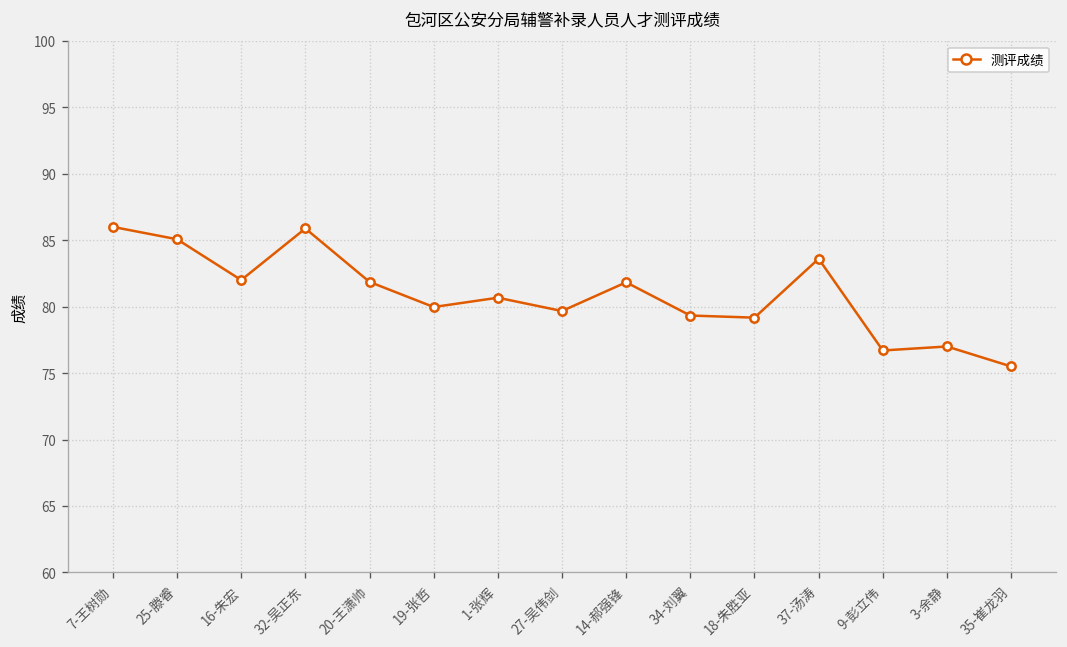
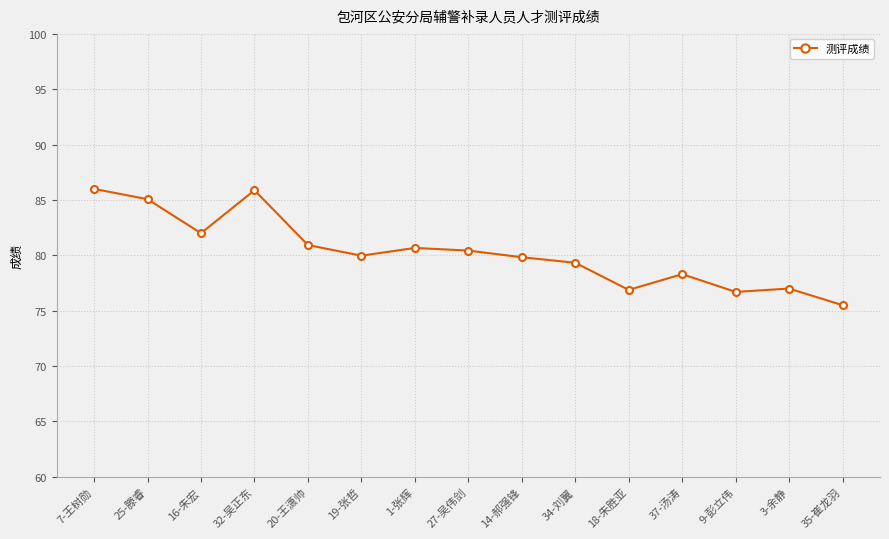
20-王潇帅: 81.9 -> 80.9
27-吴伟剑: 79.7 -> 80.4
14-郝强锋: 81.8 -> 79.8
18-朱胜亚: 79.2 -> 76.9
37-汤涛: 83.6 -> 78.3
